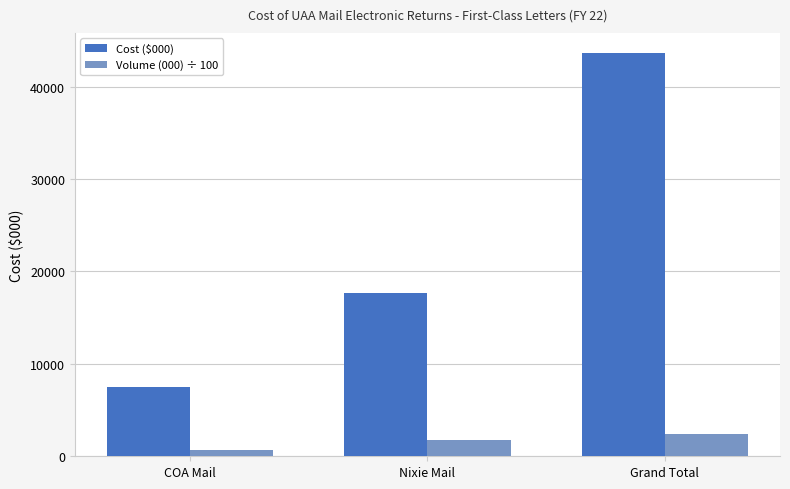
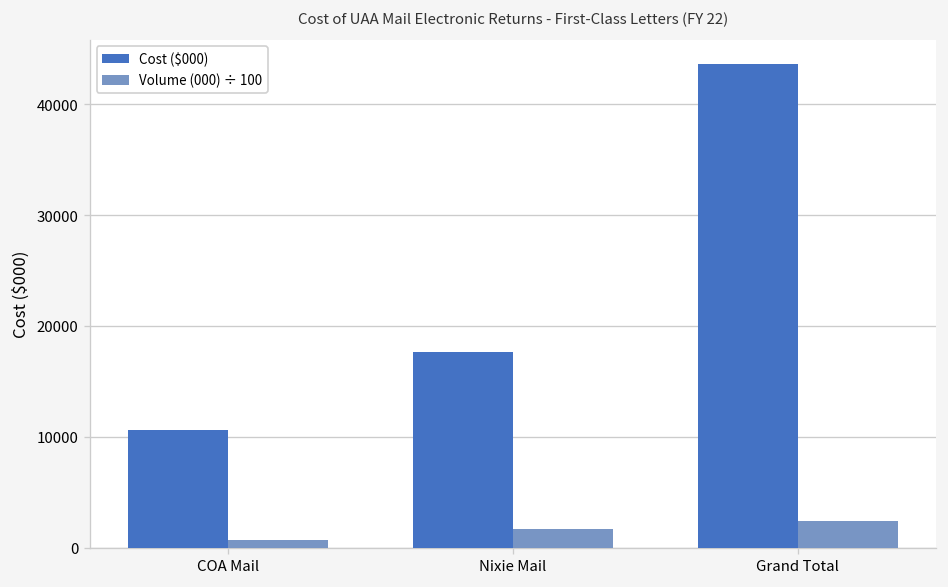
Cost ($000), COA Mail: 8000 -> 11000
